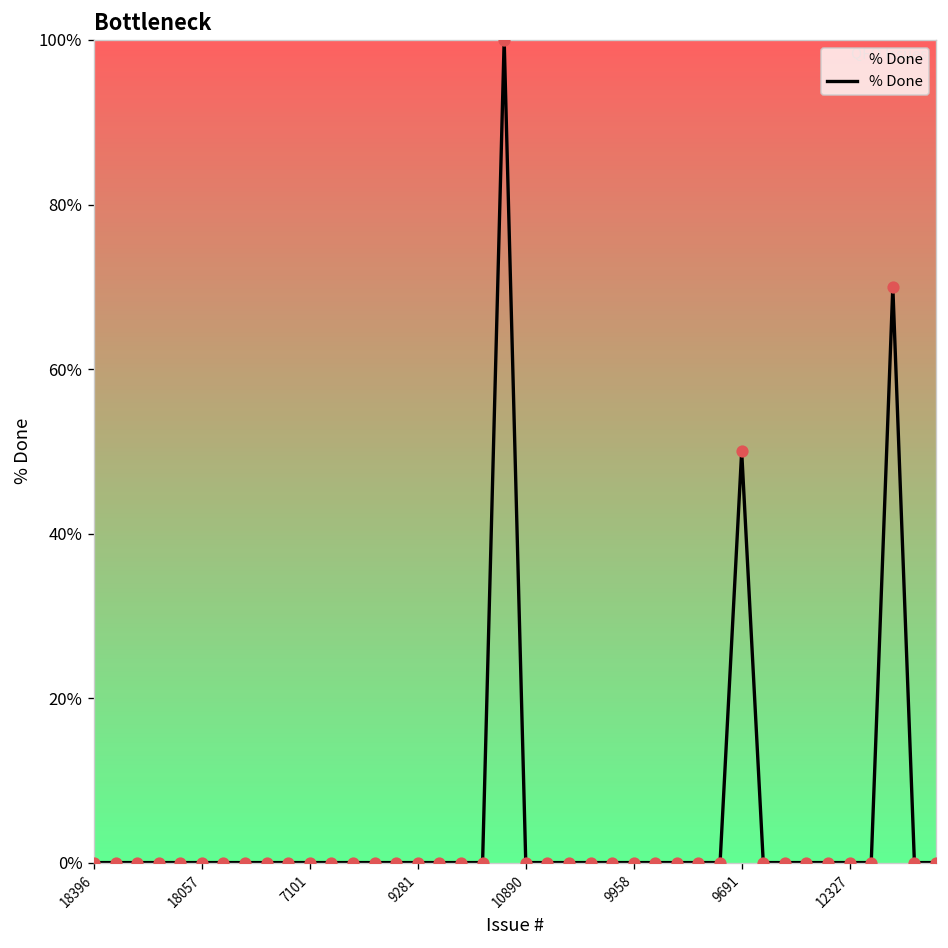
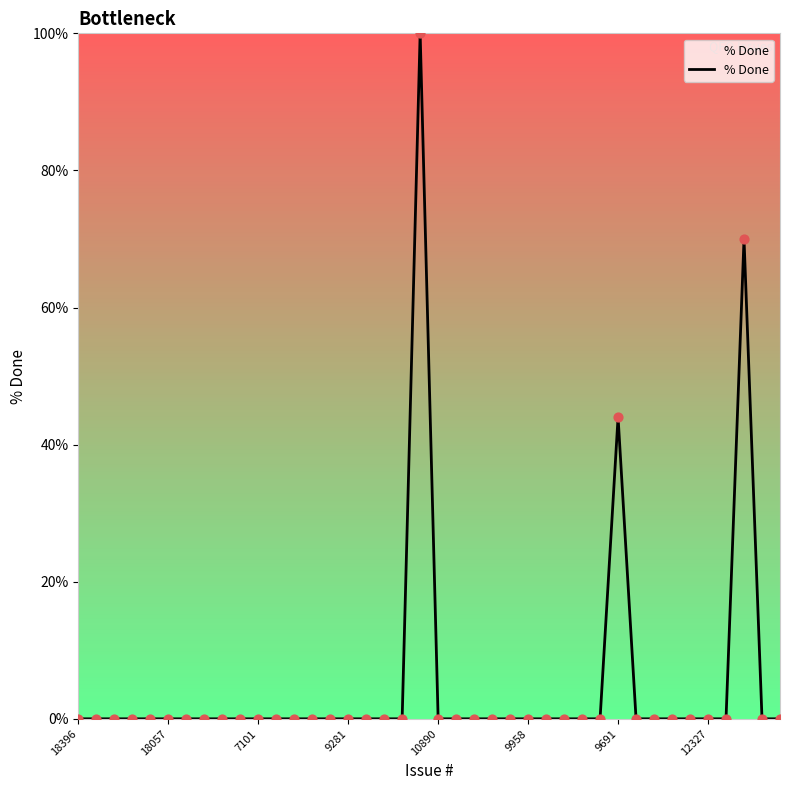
9691: 50% -> 44%
